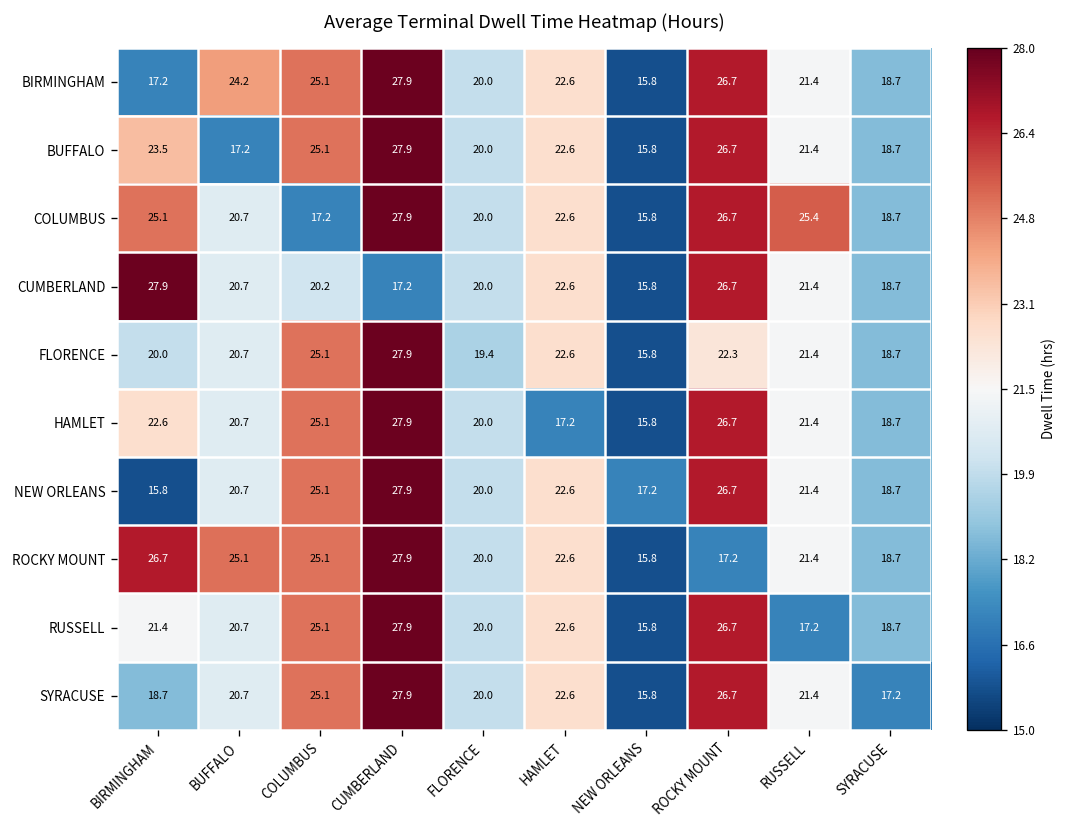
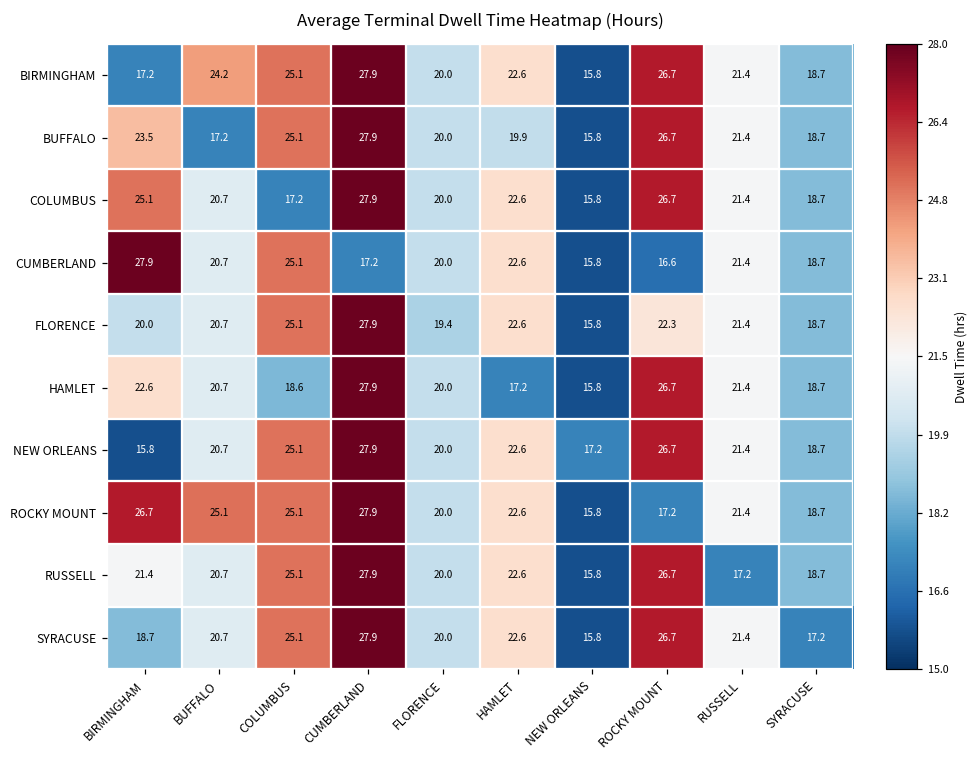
BUFFALO, HAMLET: 22.6 -> 19.9
COLUMBUS, RUSSELL: 25.4 -> 21.4
CUMBERLAND, COLUMBUS: 20.2 -> 25.1
CUMBERLAND, ROCKY MOUNT: 26.7 -> 16.6
HAMLET, COLUMBUS: 25.1 -> 18.6
